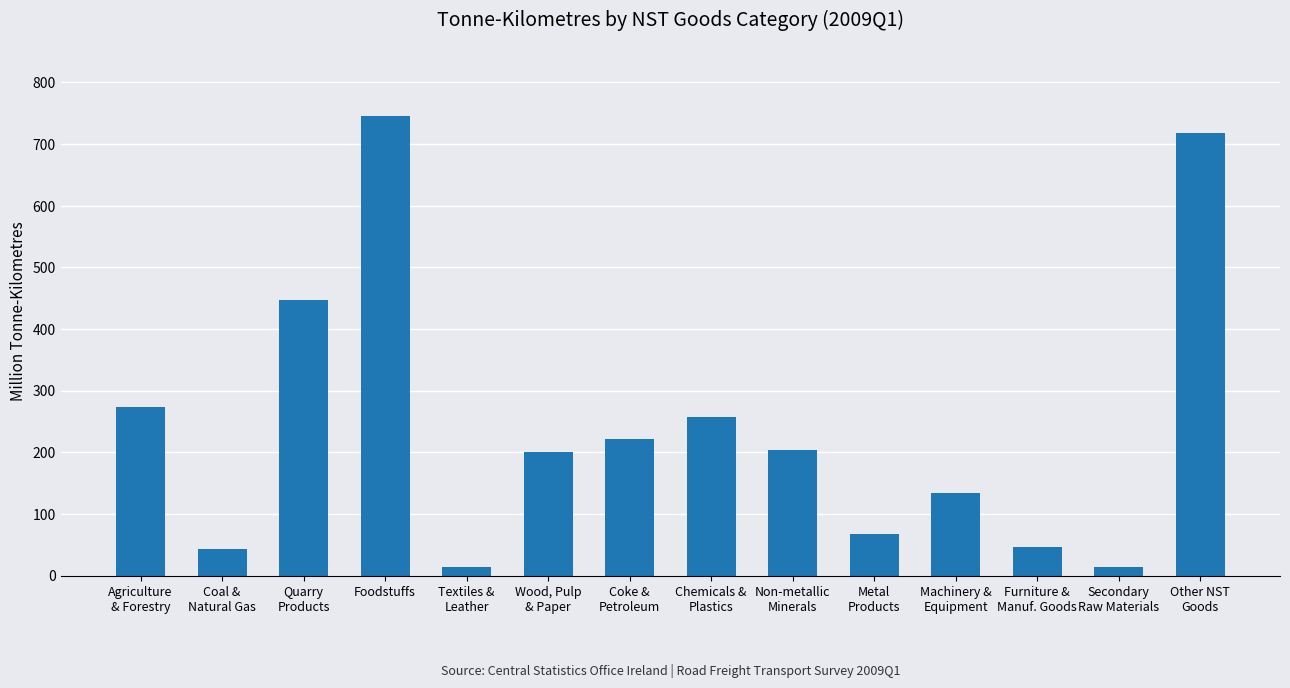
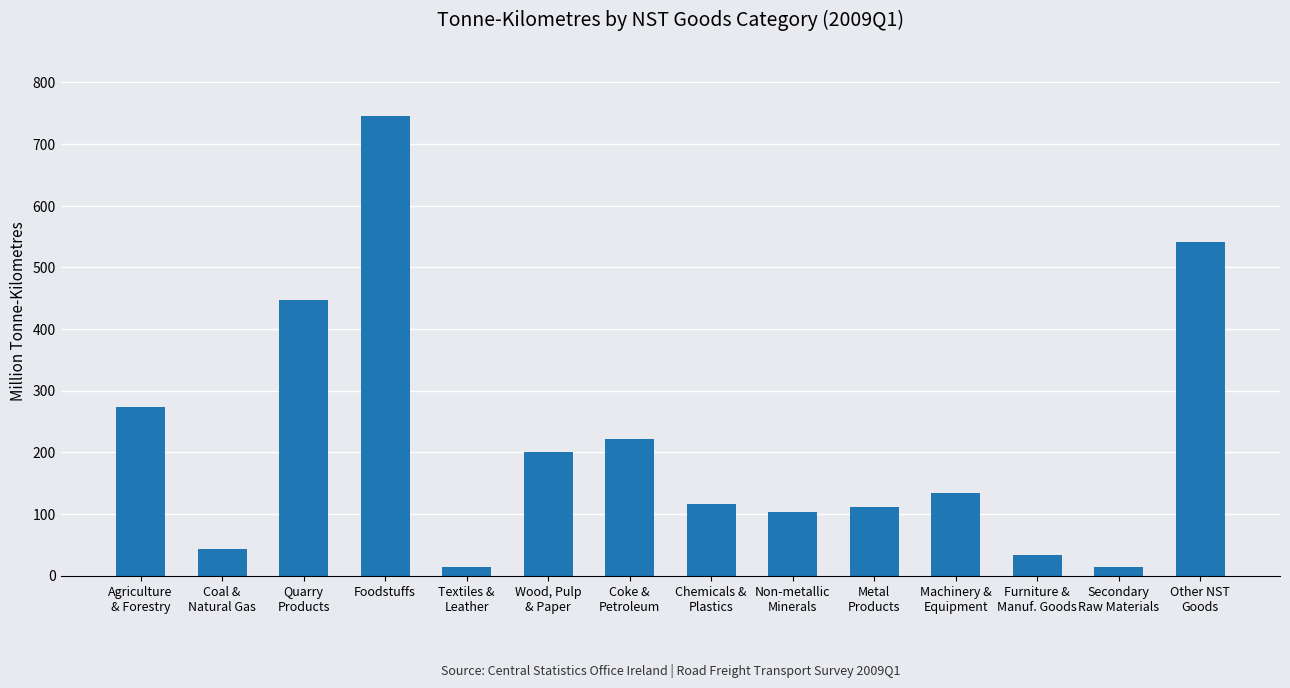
Chemicals & Plastics: 260 -> 120
Non-metallic Minerals: 200 -> 100
Metal Products: 70 -> 110
Furniture & Manuf. Goods: 50 -> 30
Other NST Goods: 720 -> 540
